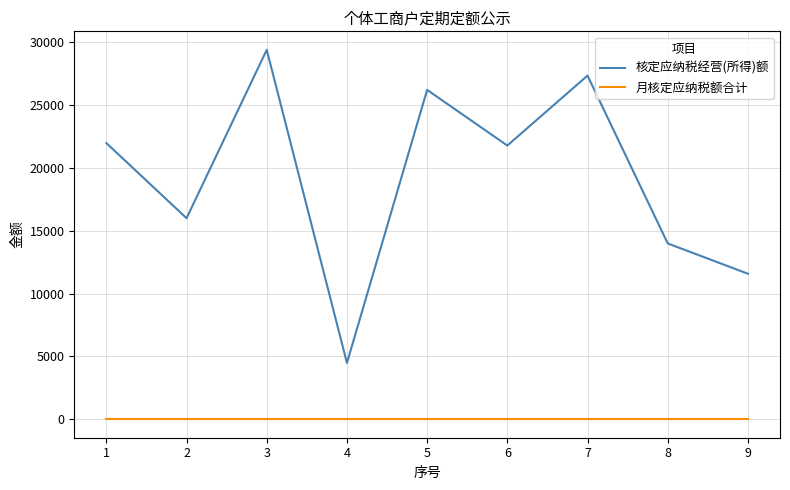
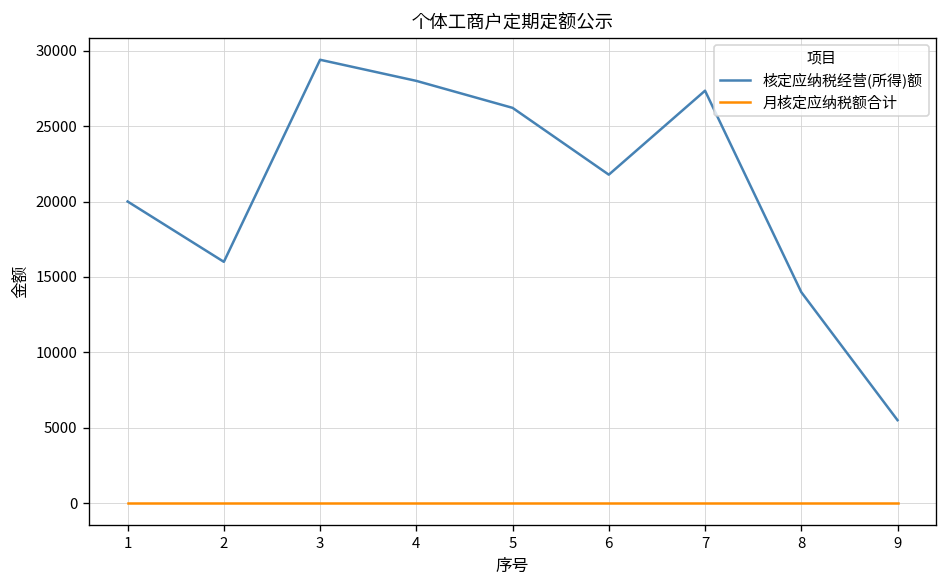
核定应纳税经营(所得)额, 1: 22000 -> 20000
核定应纳税经营(所得)额, 4: 4500 -> 28000
核定应纳税经营(所得)额, 9: 11600 -> 5500
